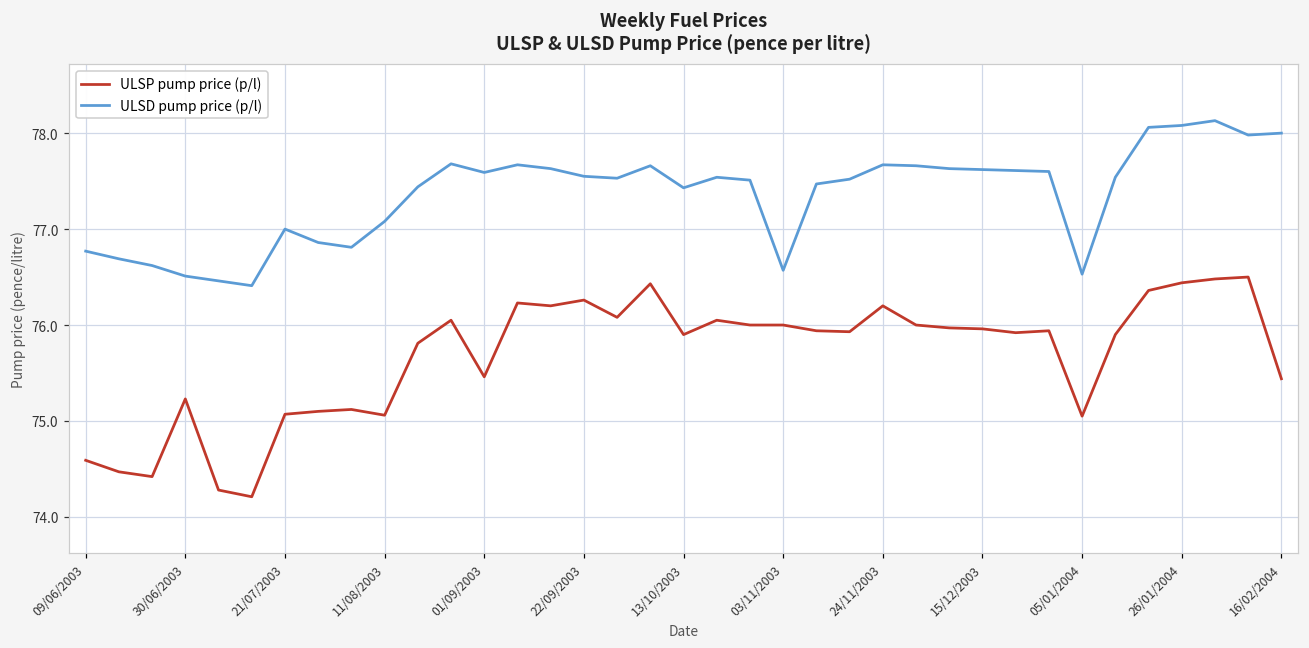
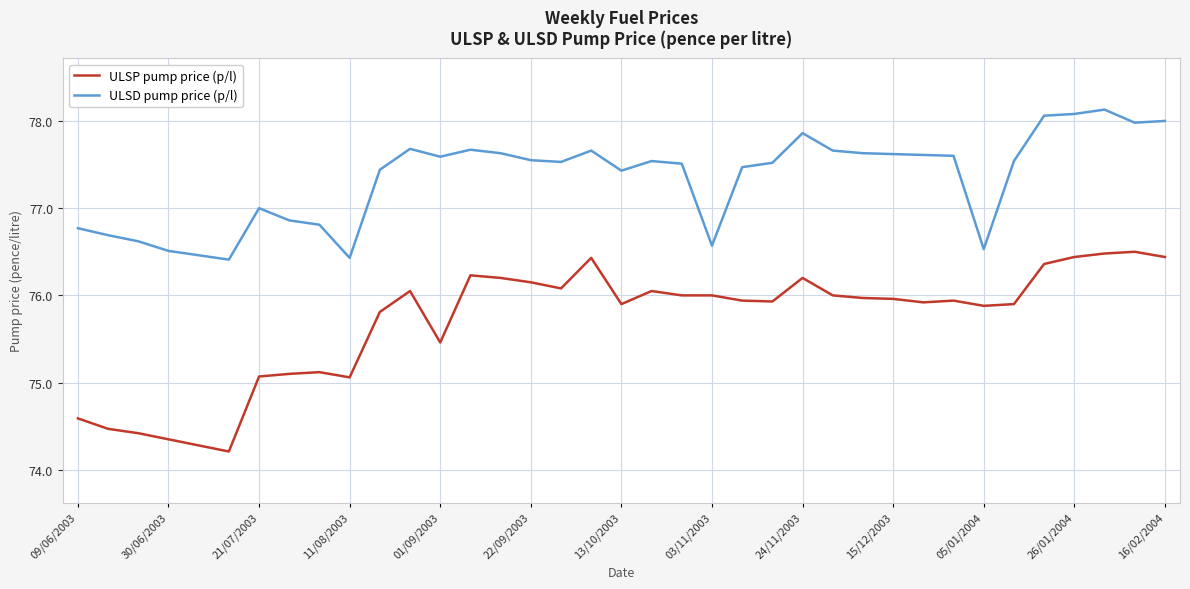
ULSP pump price (p/l), 30/06/2003: 75.2 -> 74.4
ULSD pump price (p/l), 11/08/2003: 77.1 -> 76.4
ULSP pump price (p/l), 22/09/2003: 76.3 -> 76.2
ULSD pump price (p/l), 24/11/2003: 77.7 -> 77.9
ULSP pump price (p/l), 05/01/2004: 75.1 -> 75.9
ULSP pump price (p/l), 16/02/2004: 75.4 -> 76.4
